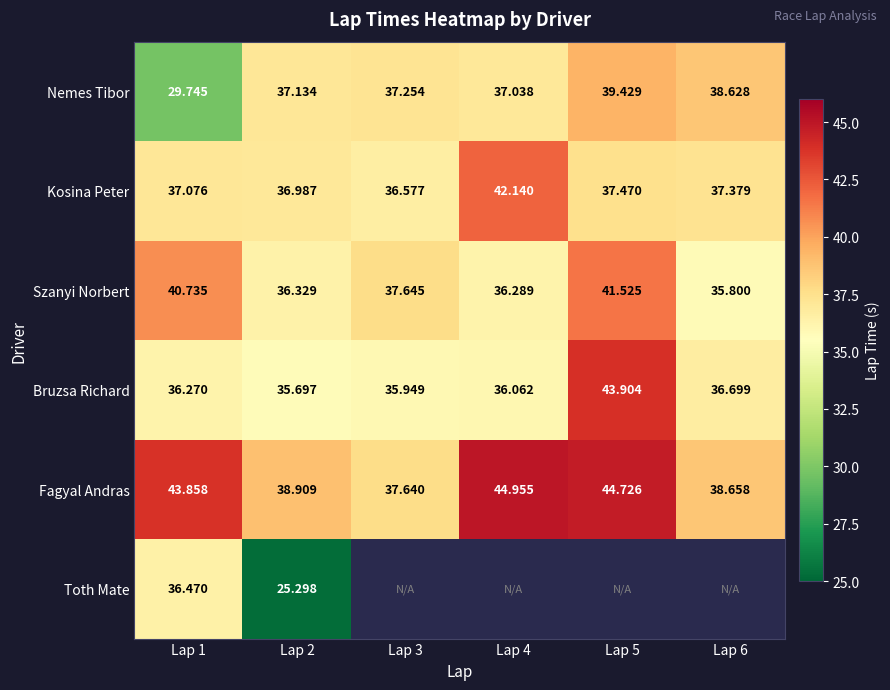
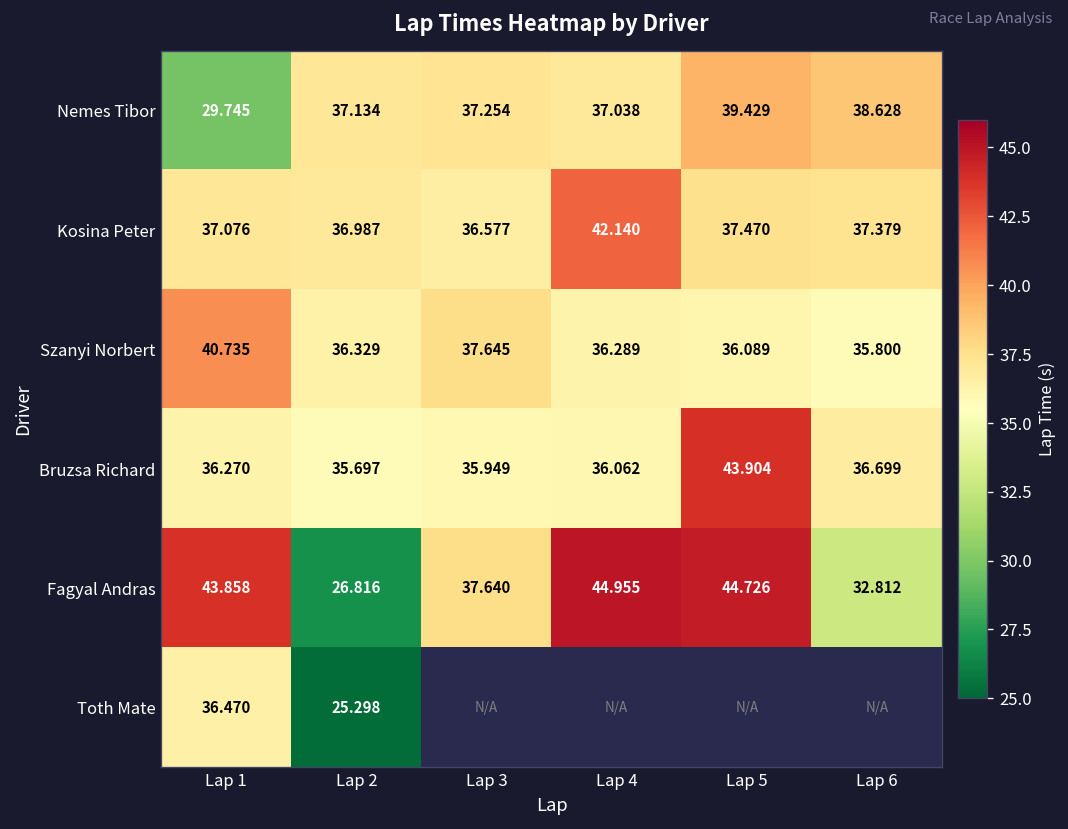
Szanyi Norbert, Lap 5: 41.525 -> 36.089
Fagyal Andras, Lap 2: 38.909 -> 26.816
Fagyal Andras, Lap 6: 38.658 -> 32.812
